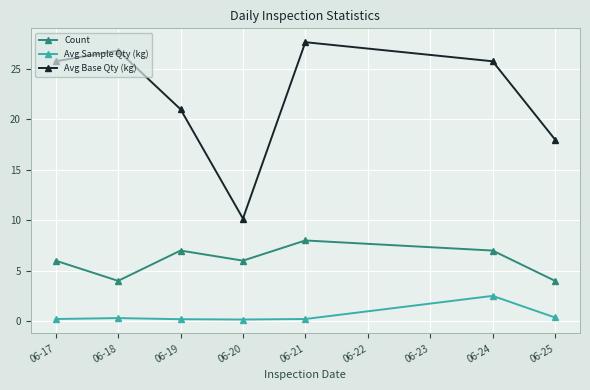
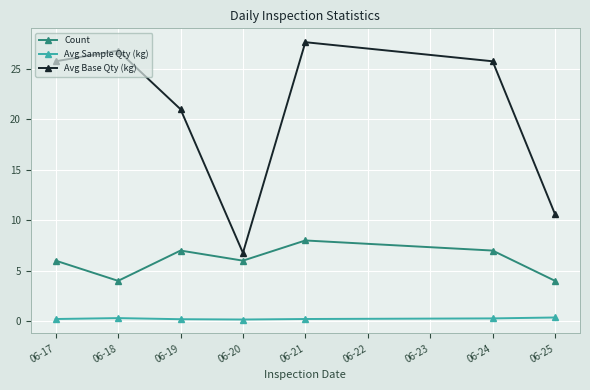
Avg Base Qty (kg), 06-20: 10.2 -> 6.8
Avg Sample Qty (kg), 06-24: 2.5 -> 0.3
Avg Base Qty (kg), 06-25: 18.0 -> 10.6
